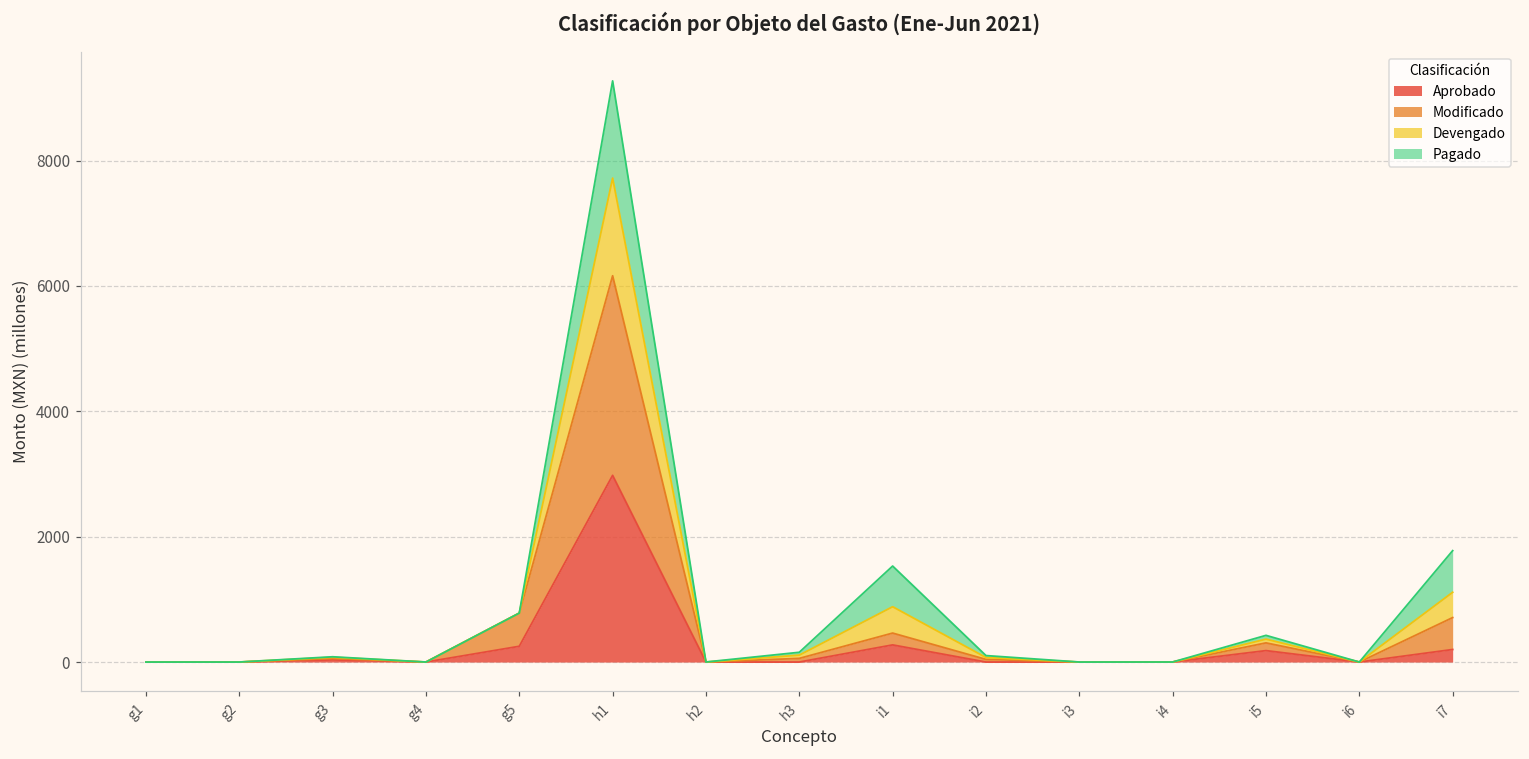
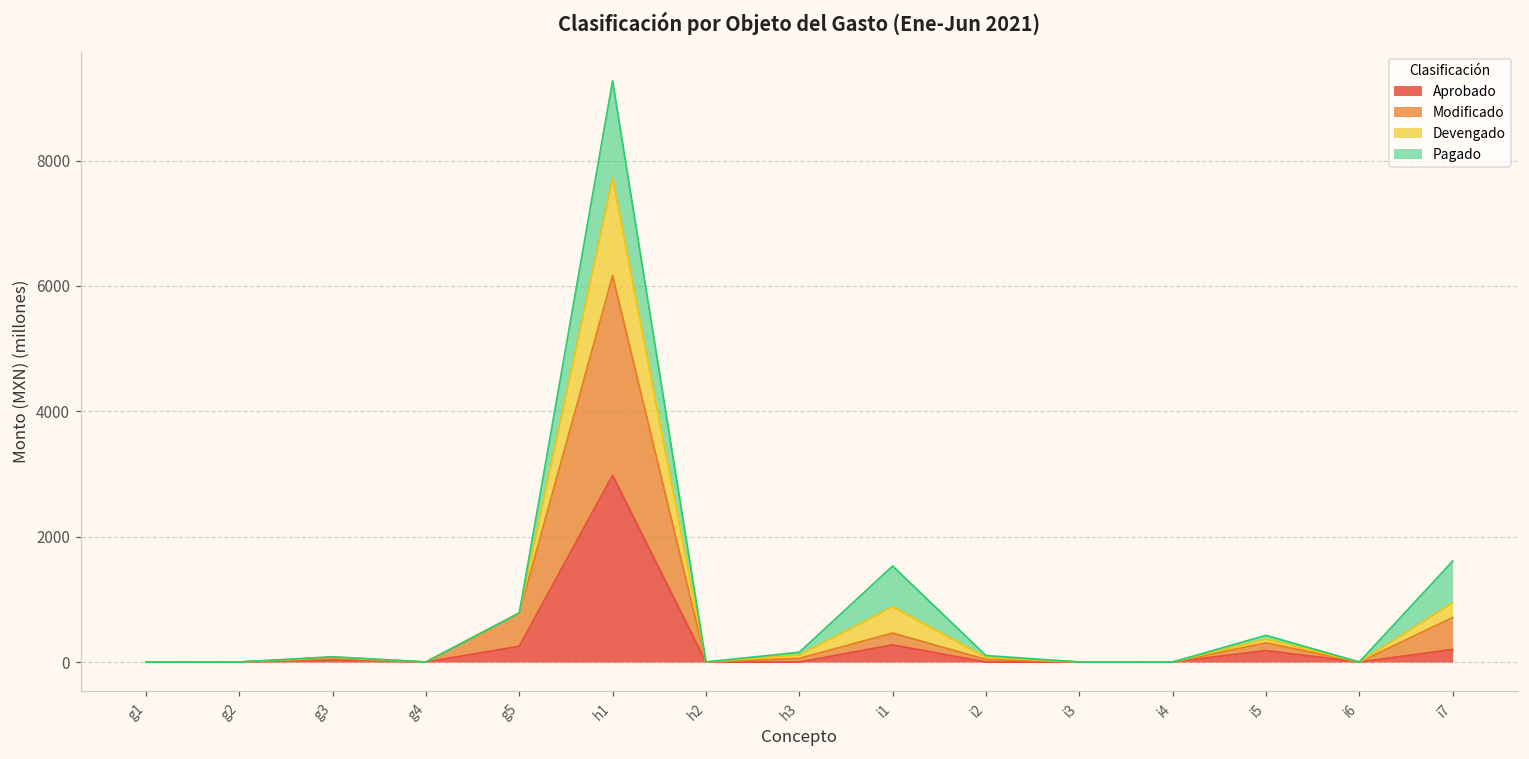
Devengado, i7: 400 -> 200
